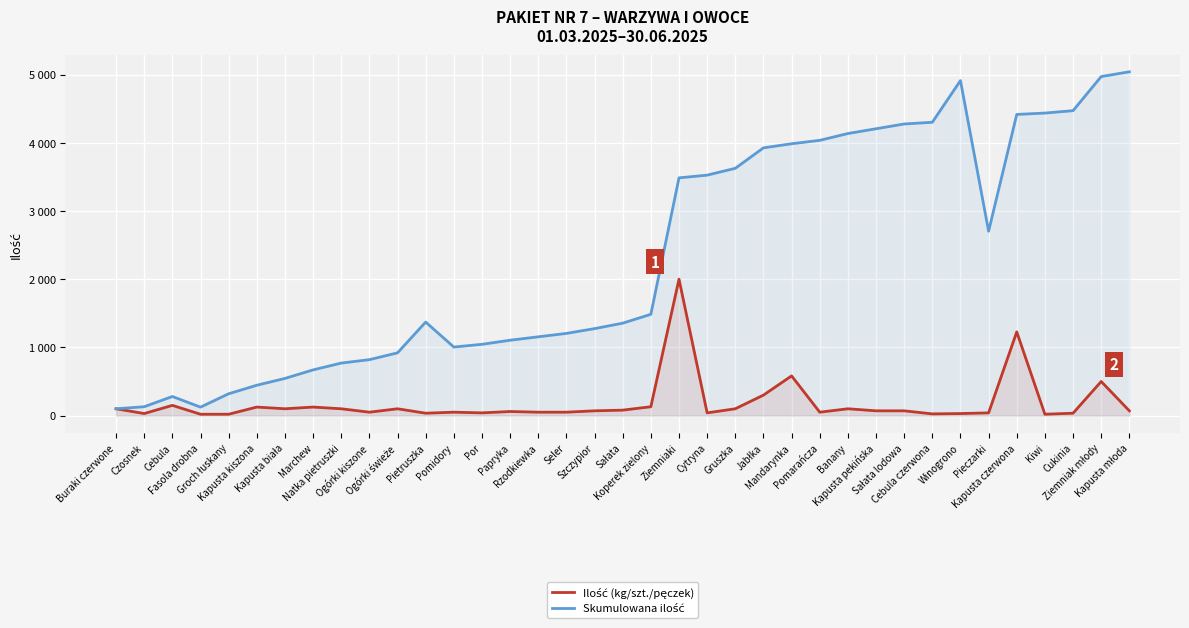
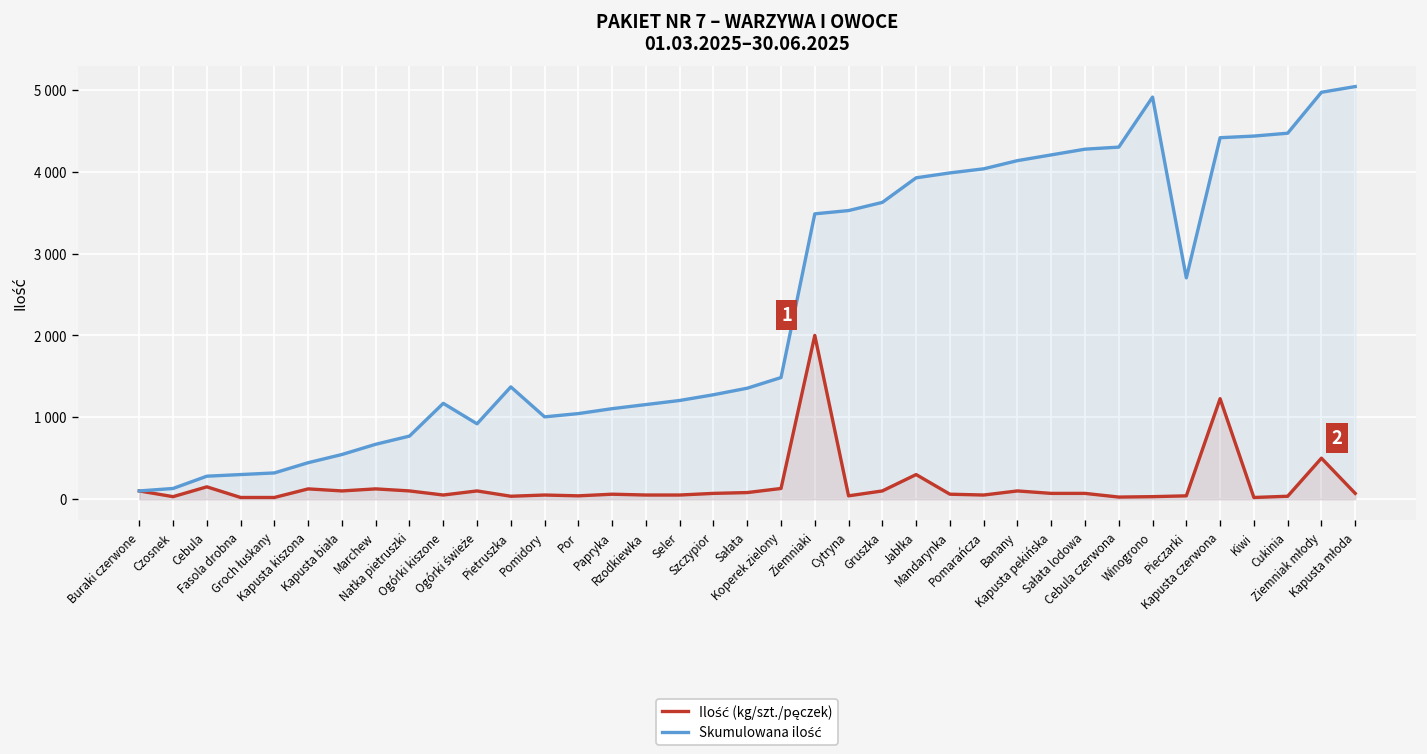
Skumulowana ilość, Fasola drobna: 100 -> 300
Skumulowana ilość, Ogórki kiszone: 800 -> 1200
Ilość (kg/szt./pęczek), Mandarynka: 600 -> 100
